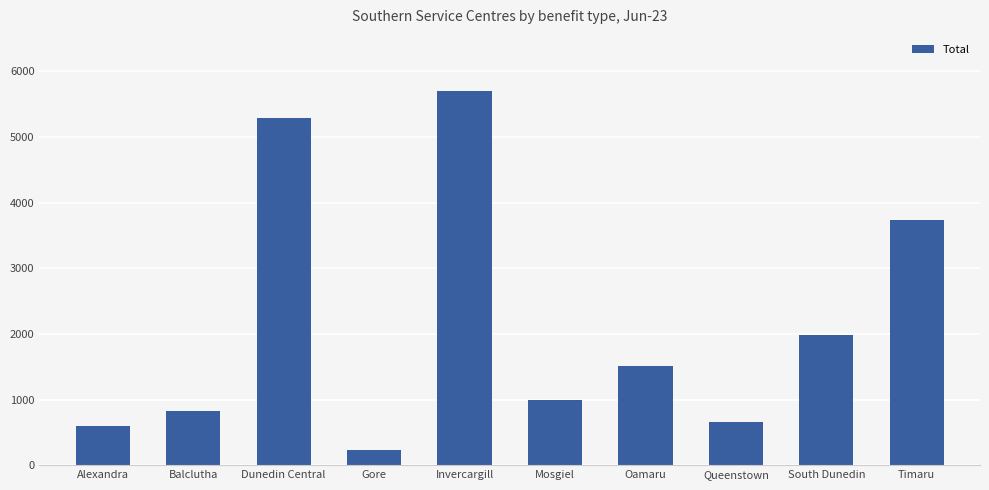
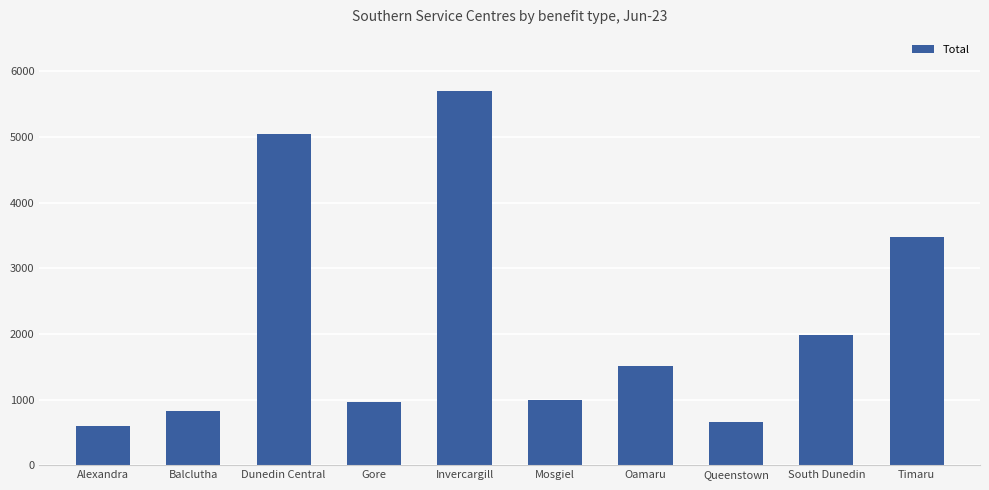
Dunedin Central: 5300 -> 5000
Gore: 200 -> 1000
Timaru: 3700 -> 3500
